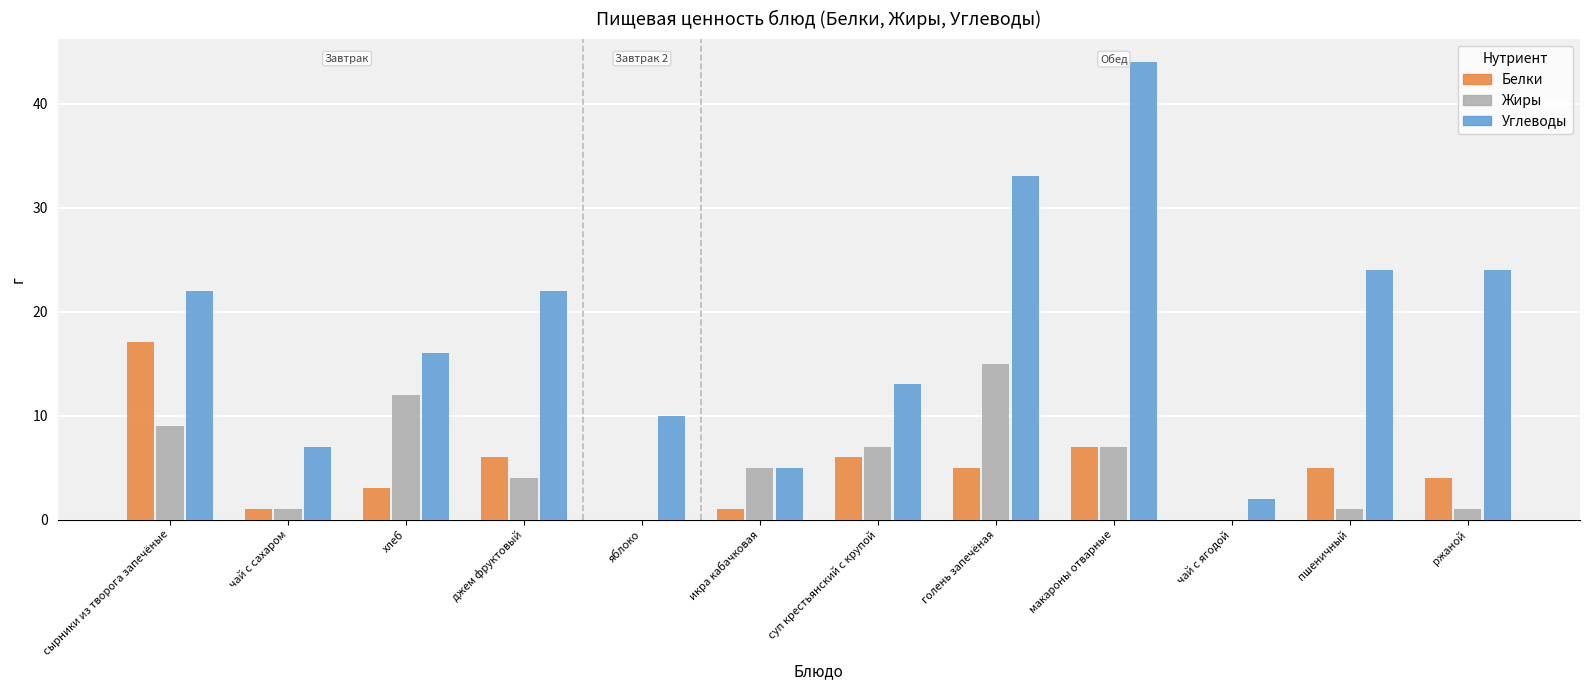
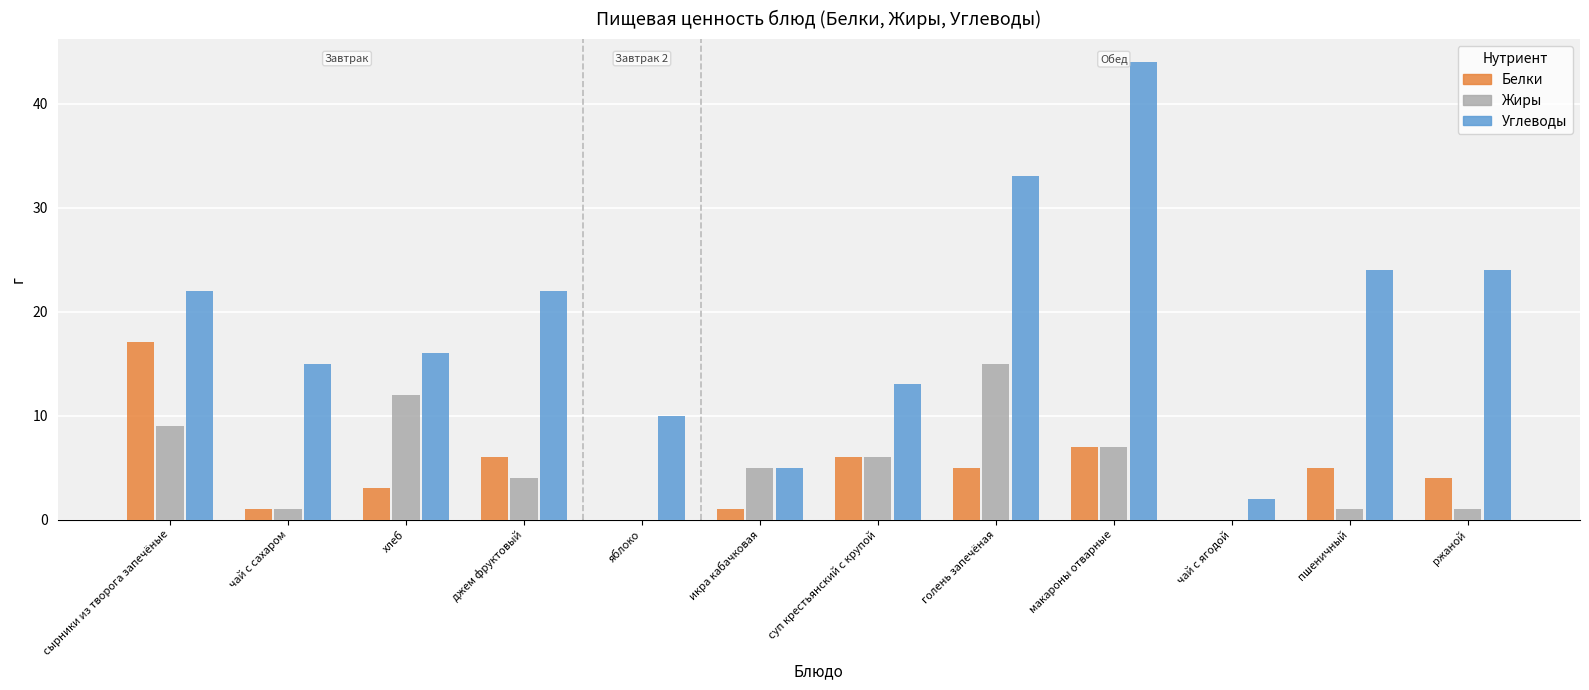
Углеводы, чай с сахаром: 7 -> 15
Жиры, суп крестьянский с крупой: 7 -> 6
